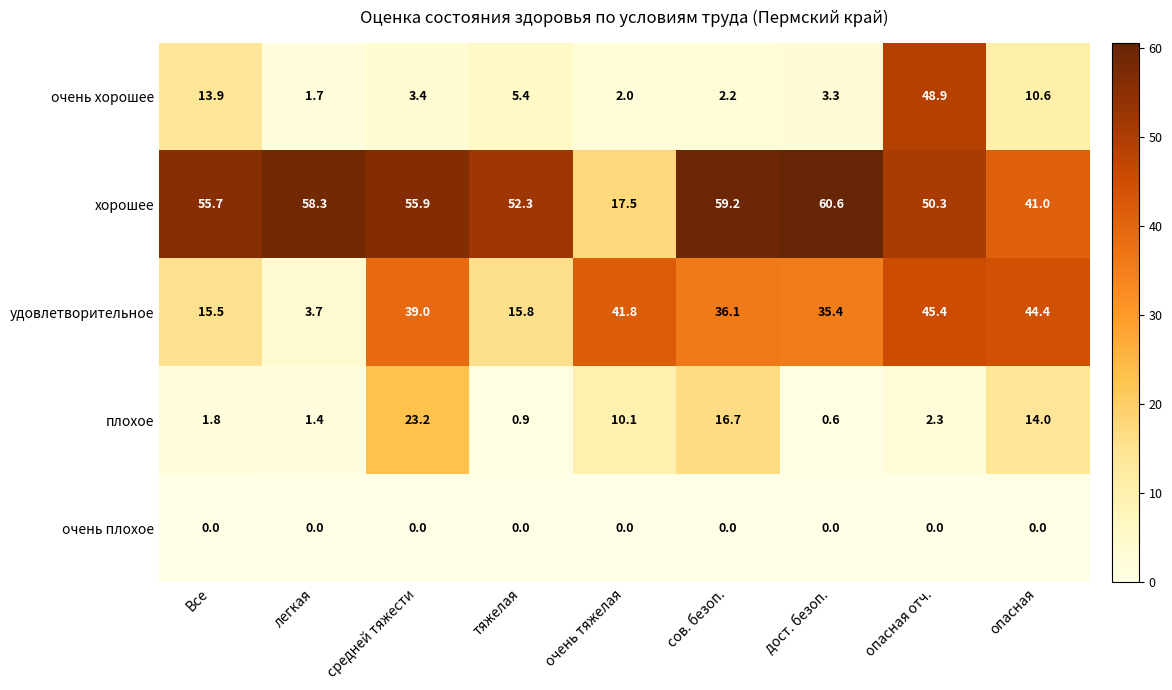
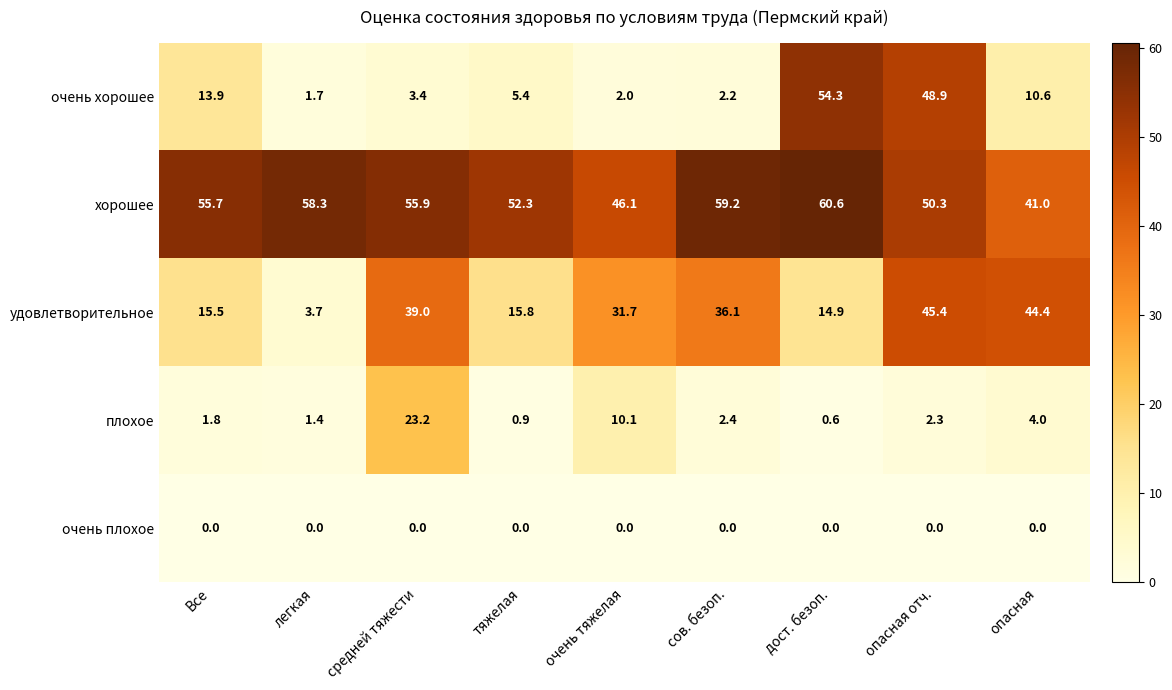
очень хорошее, дост. безоп.: 3.3 -> 54.3
хорошее, очень тяжелая: 17.5 -> 46.1
удовлетворительное, очень тяжелая: 41.8 -> 31.7
удовлетворительное, дост. безоп.: 35.4 -> 14.9
плохое, сов. безоп.: 16.7 -> 2.4
плохое, опасная: 14.0 -> 4.0
